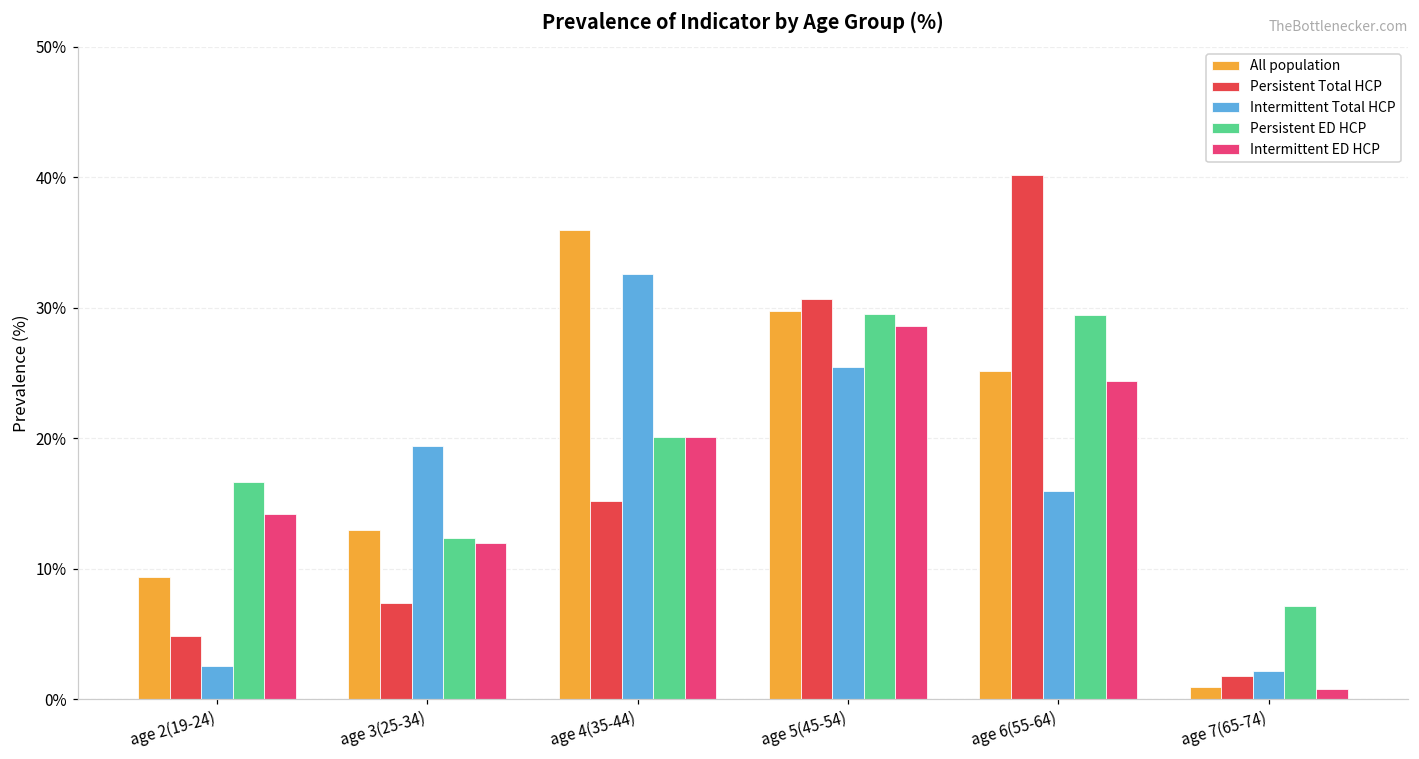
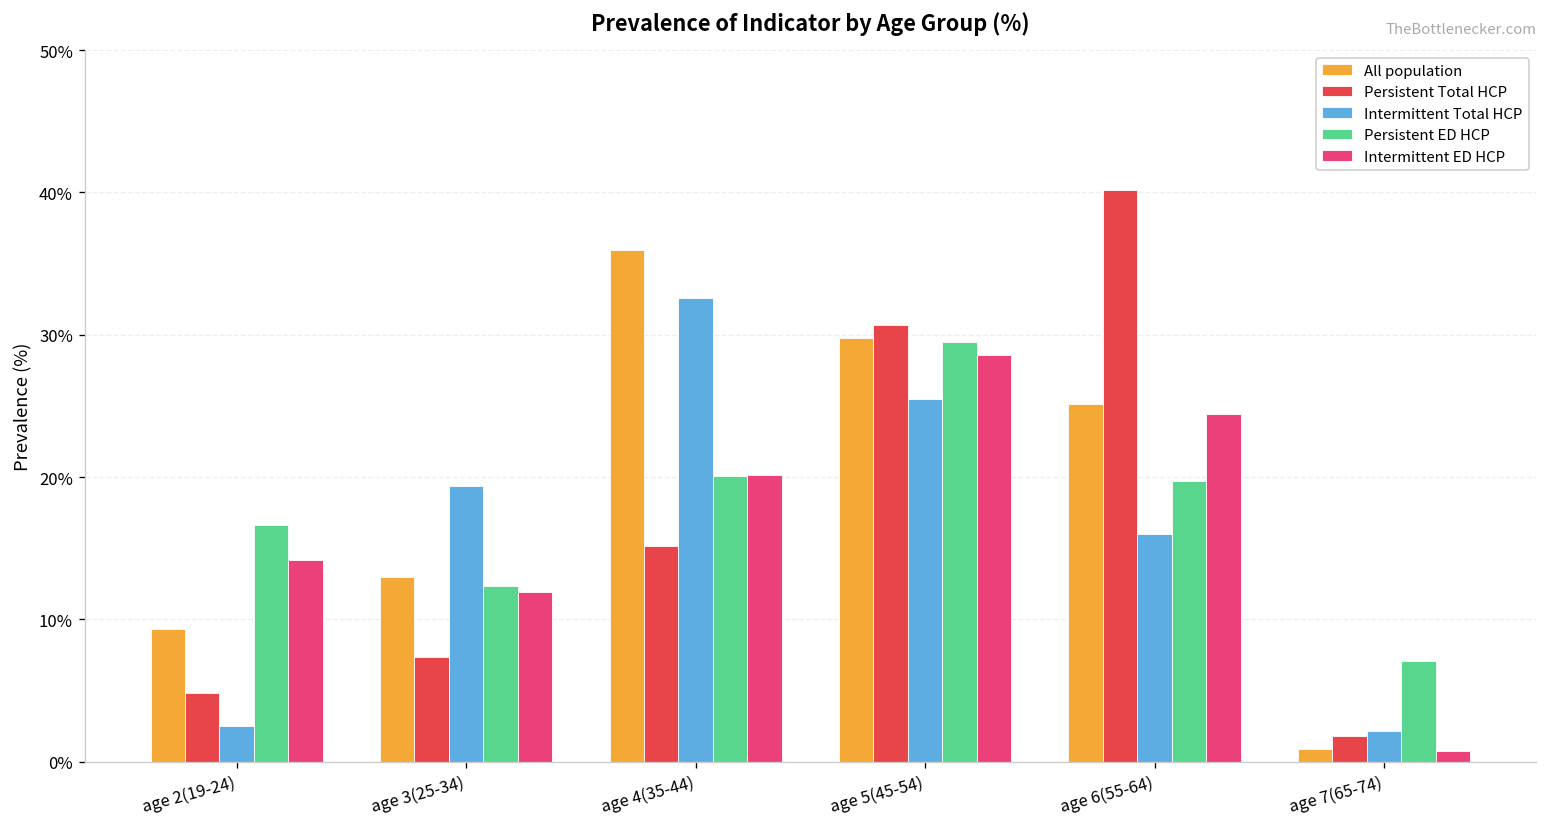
Persistent ED HCP, age 6(55-64): 29.4% -> 19.7%
